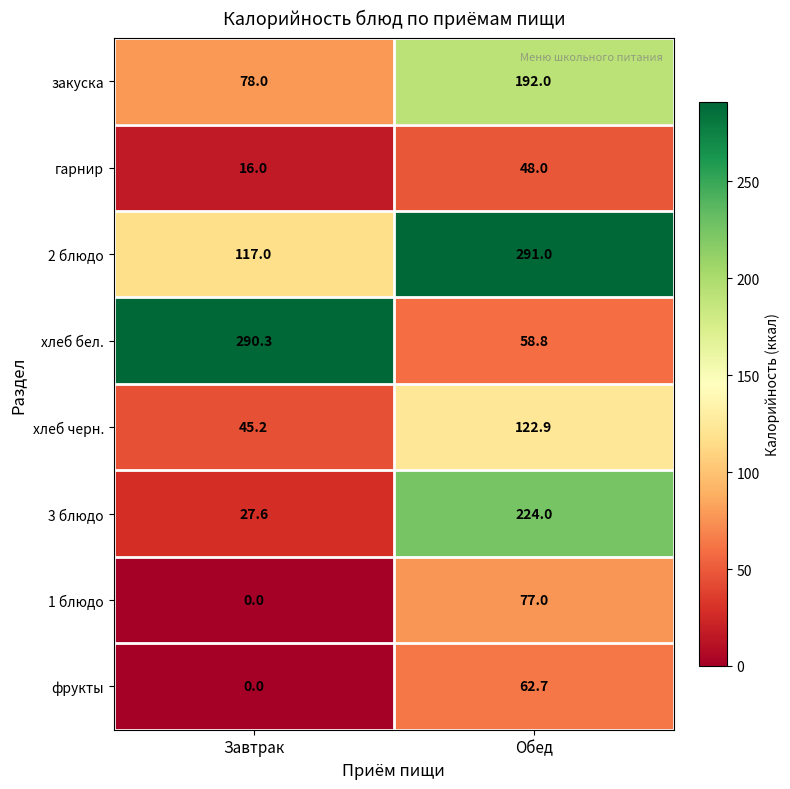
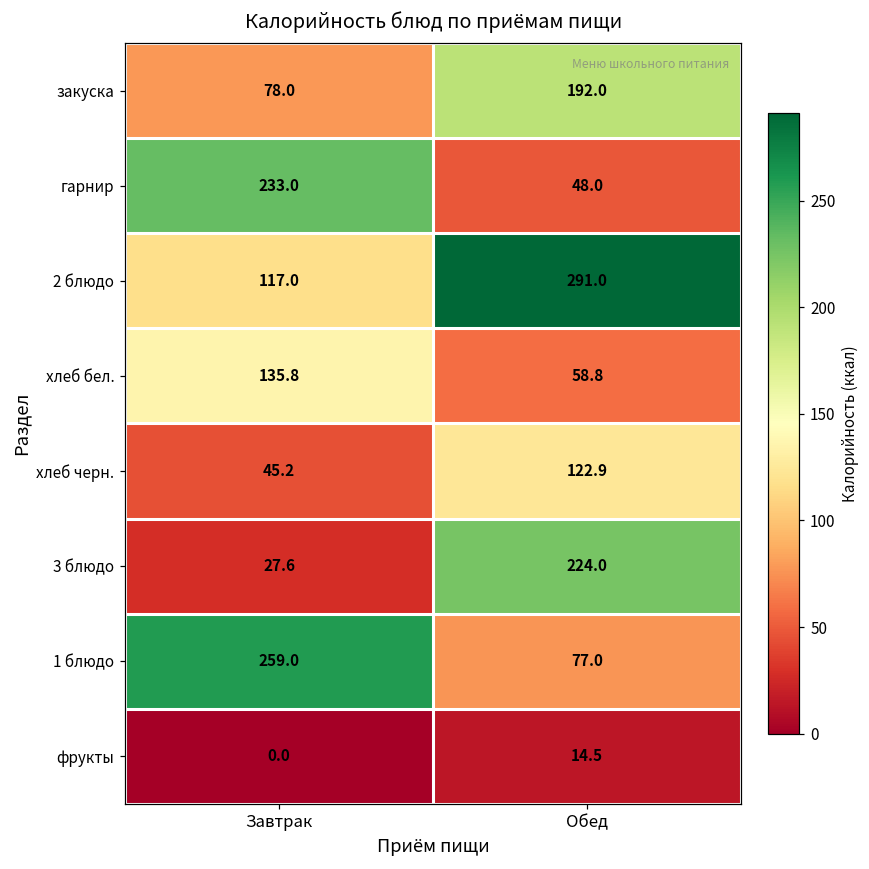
гарнир, Завтрак: 16.0 -> 233.0
хлеб бел., Завтрак: 290.3 -> 135.8
1 блюдо, Завтрак: 0.0 -> 259.0
фрукты, Обед: 62.7 -> 14.5
